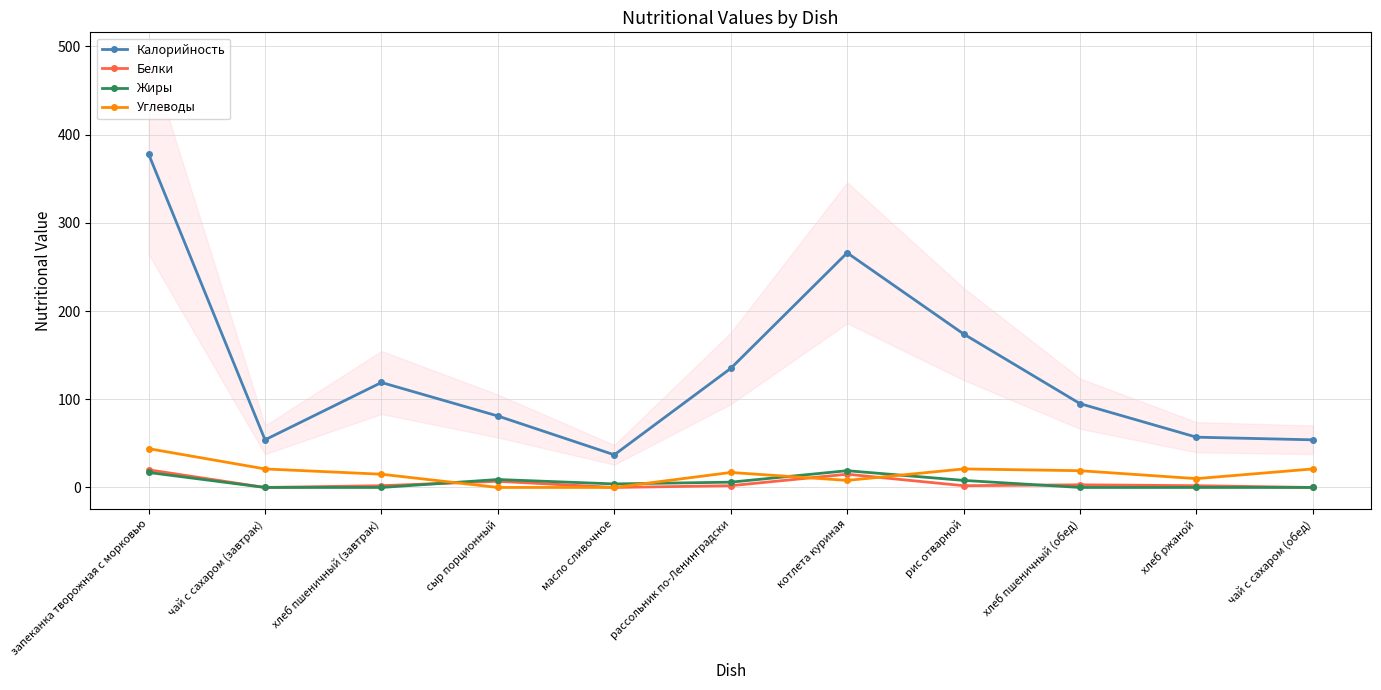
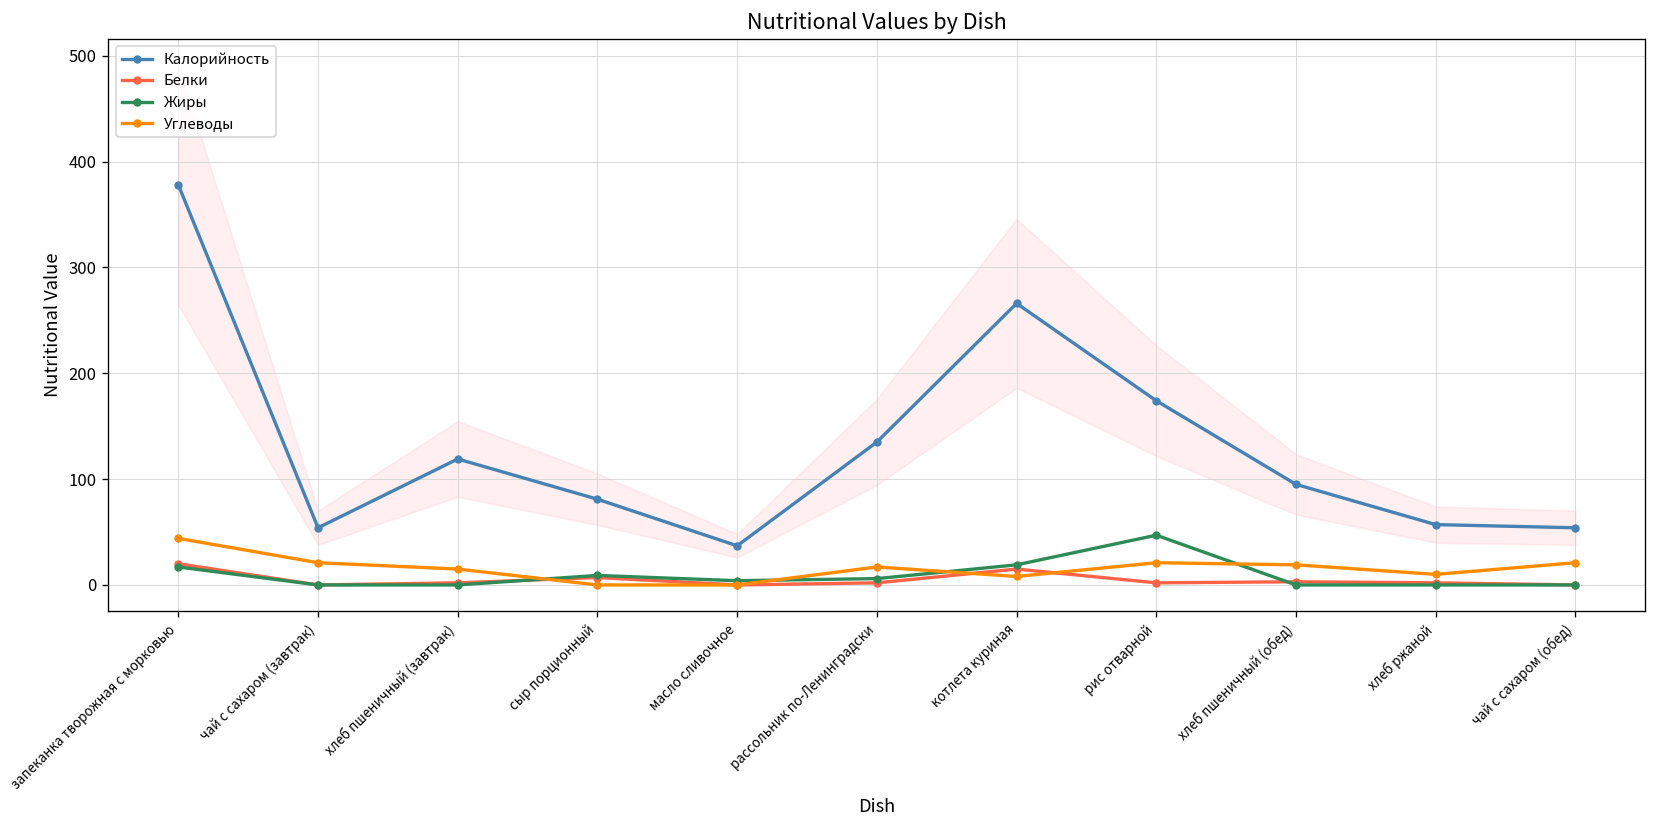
Жиры, рис отварной: 10 -> 50
